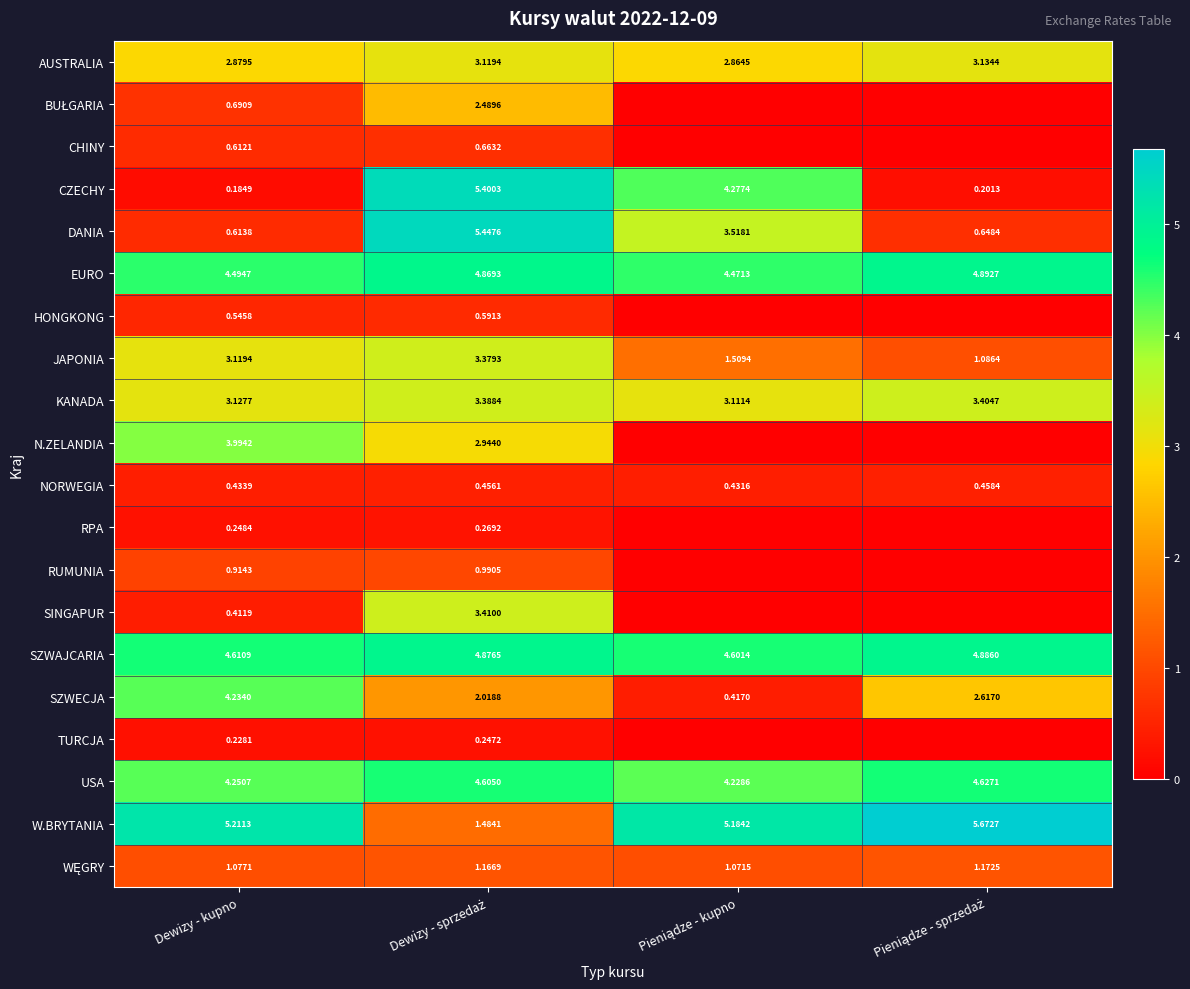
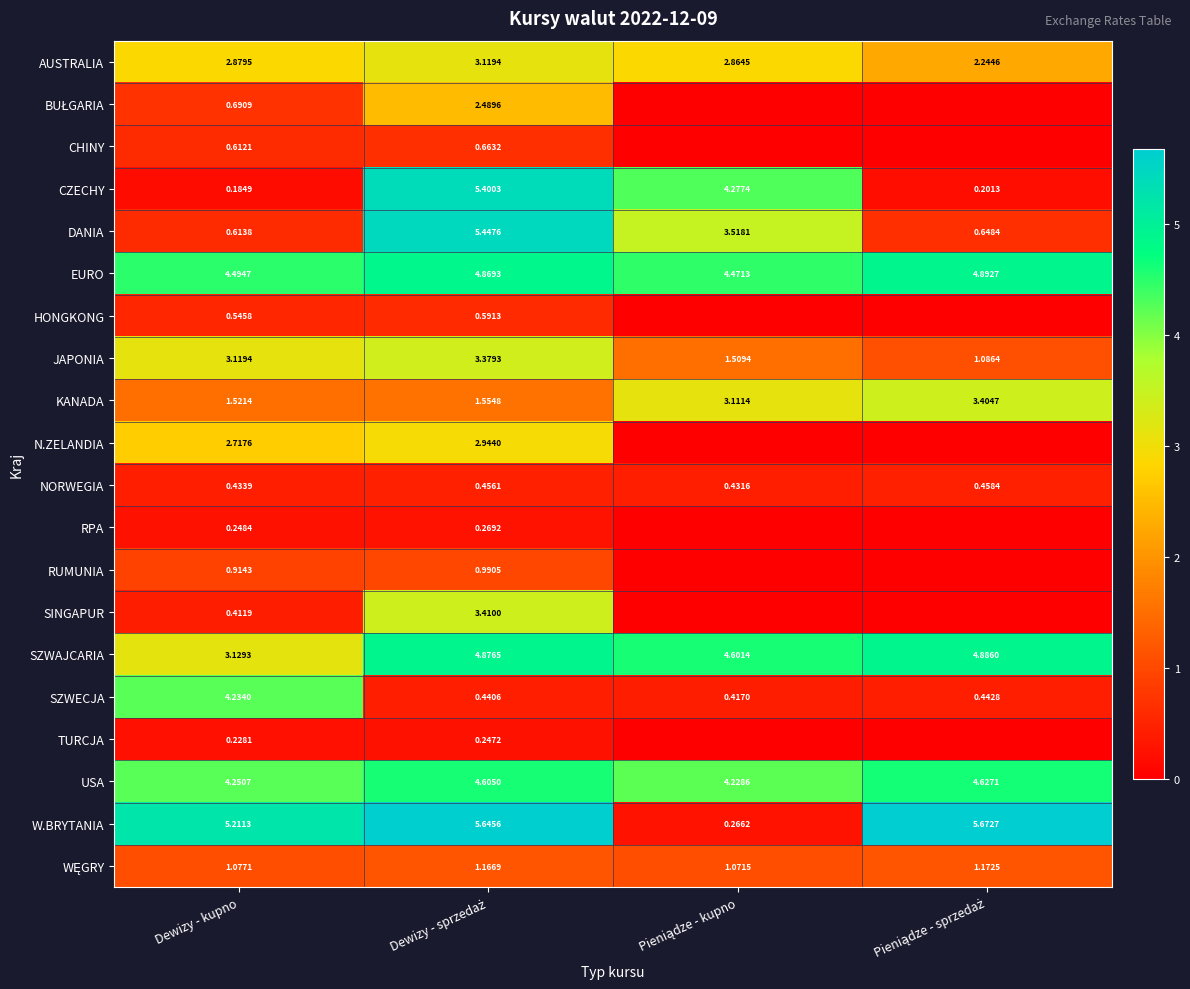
AUSTRALIA, Pieniądze - sprzedaż: 3.1344 -> 2.2446
KANADA, Dewizy - kupno: 3.1277 -> 1.5214
KANADA, Dewizy - sprzedaż: 3.3884 -> 1.5548
N.ZELANDIA, Dewizy - kupno: 3.9942 -> 2.7176
SZWAJCARIA, Dewizy - kupno: 4.6109 -> 3.1293
SZWECJA, Dewizy - sprzedaż: 2.0188 -> 0.4406
SZWECJA, Pieniądze - sprzedaż: 2.6170 -> 0.4428
W.BRYTANIA, Dewizy - sprzedaż: 1.4841 -> 5.6456
W.BRYTANIA, Pieniądze - kupno: 5.1842 -> 0.2662
